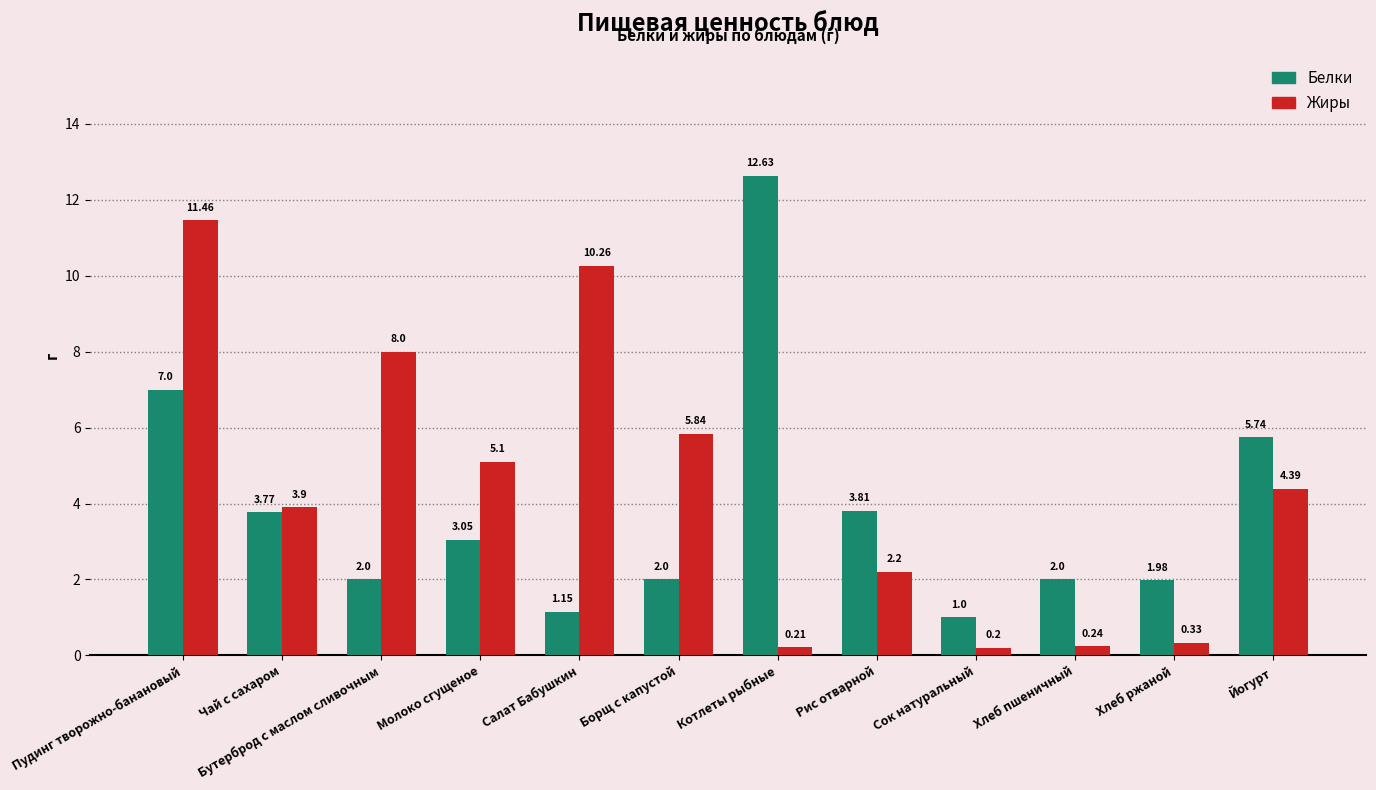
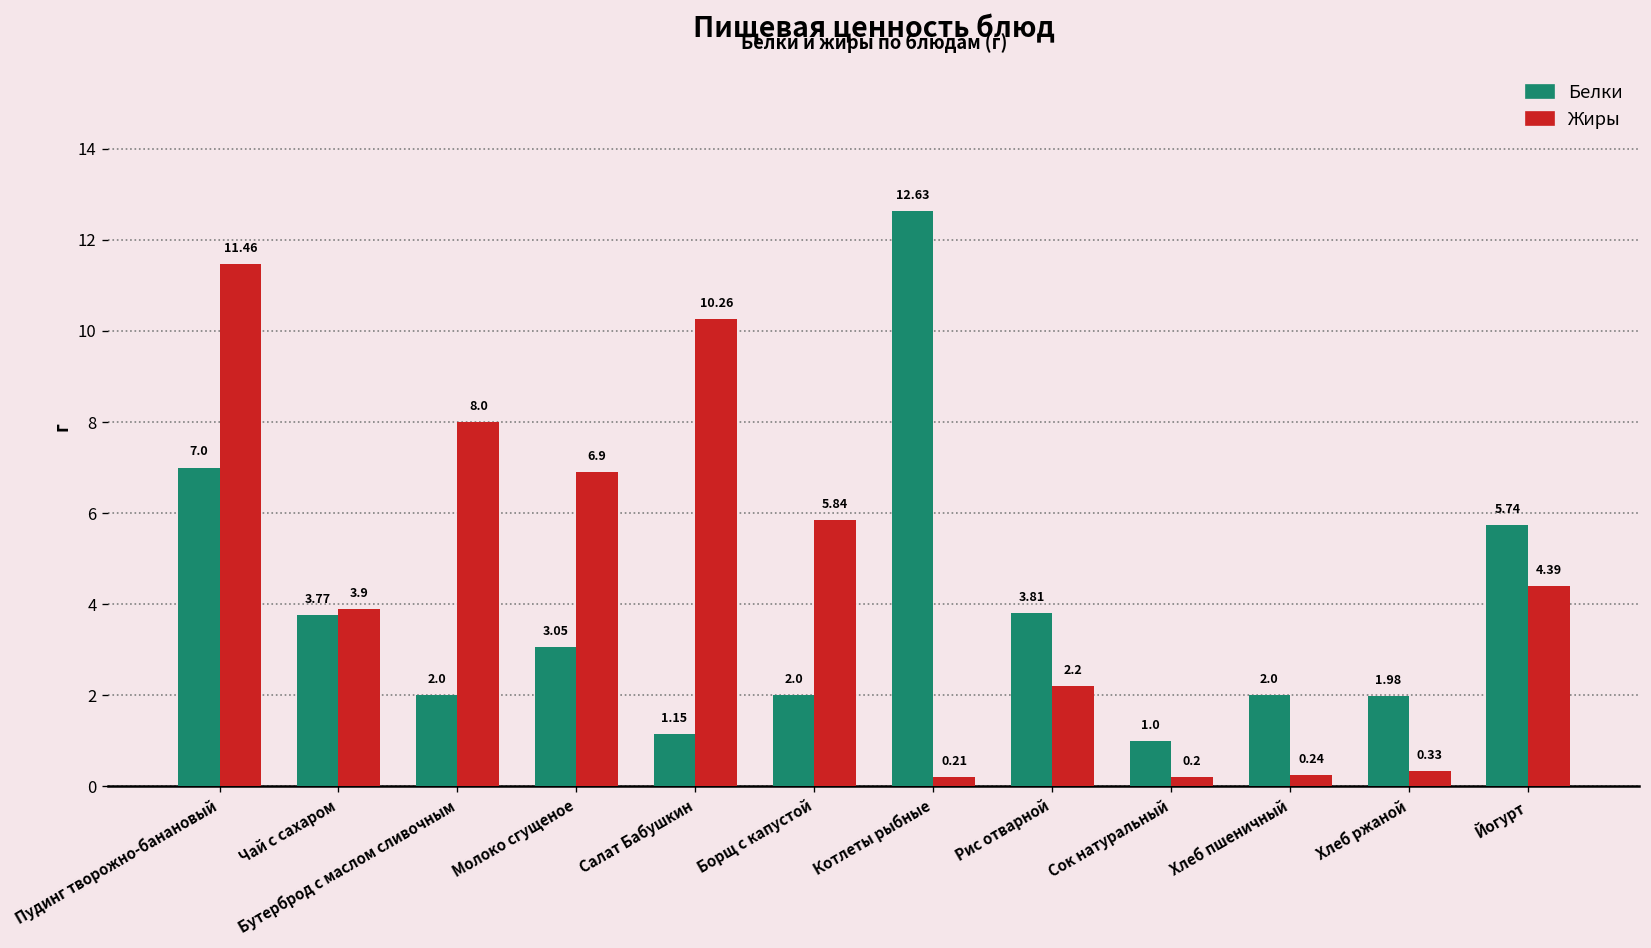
Жиры, Молоко сгущеное: 5.1 -> 6.9
